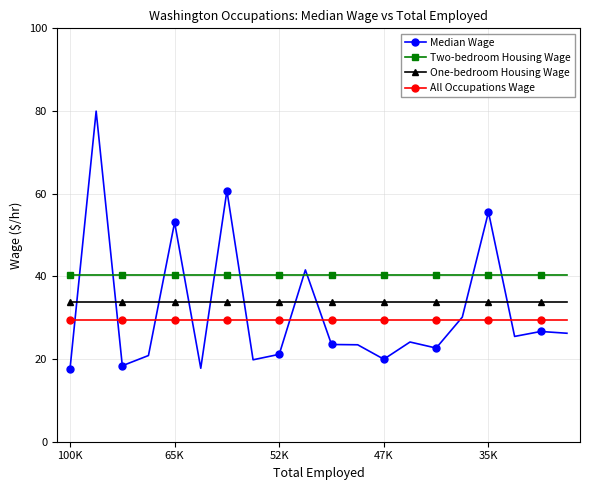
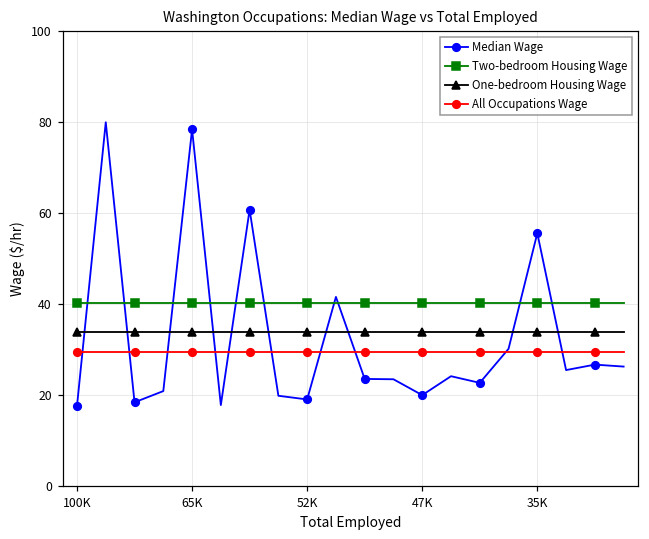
Median Wage, 65K: 53 -> 78
Median Wage, 52K: 21 -> 19
